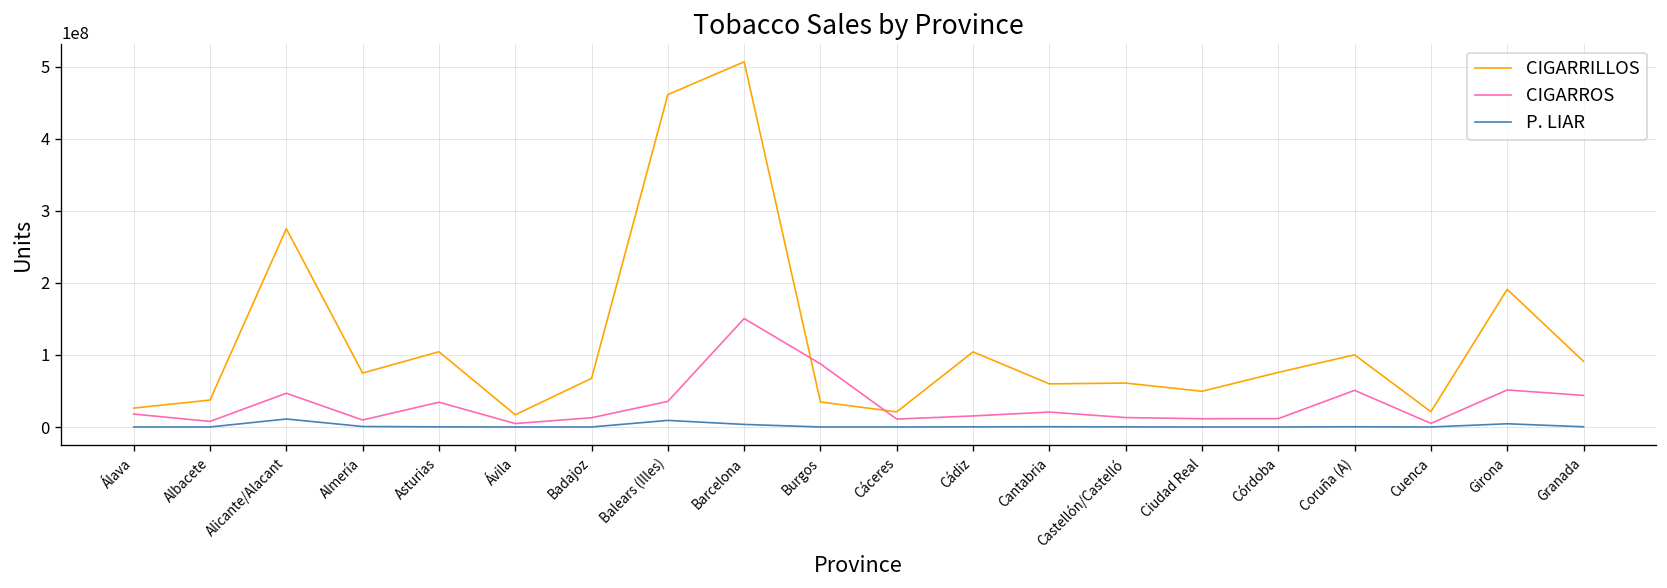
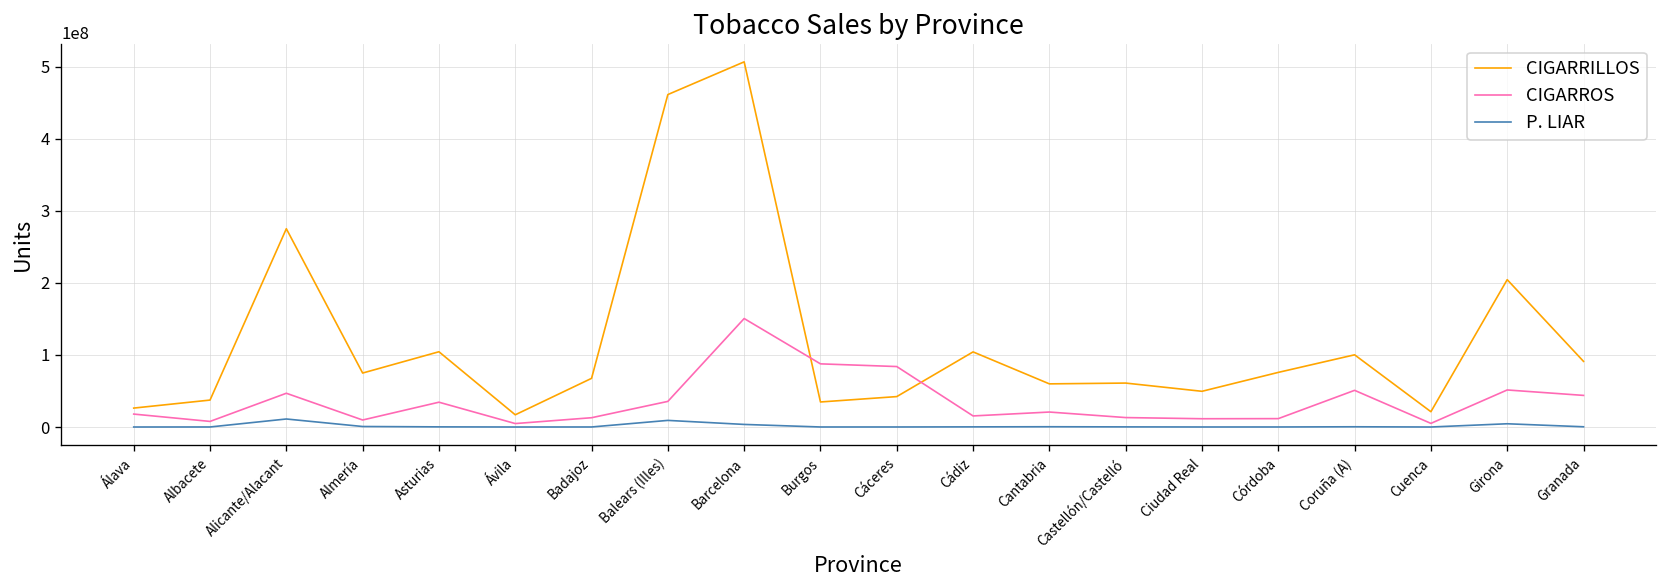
CIGARRILLOS, Cáceres: 20000000 -> 40000000
CIGARROS, Cáceres: 10000000 -> 80000000
CIGARRILLOS, Girona: 190000000 -> 200000000
